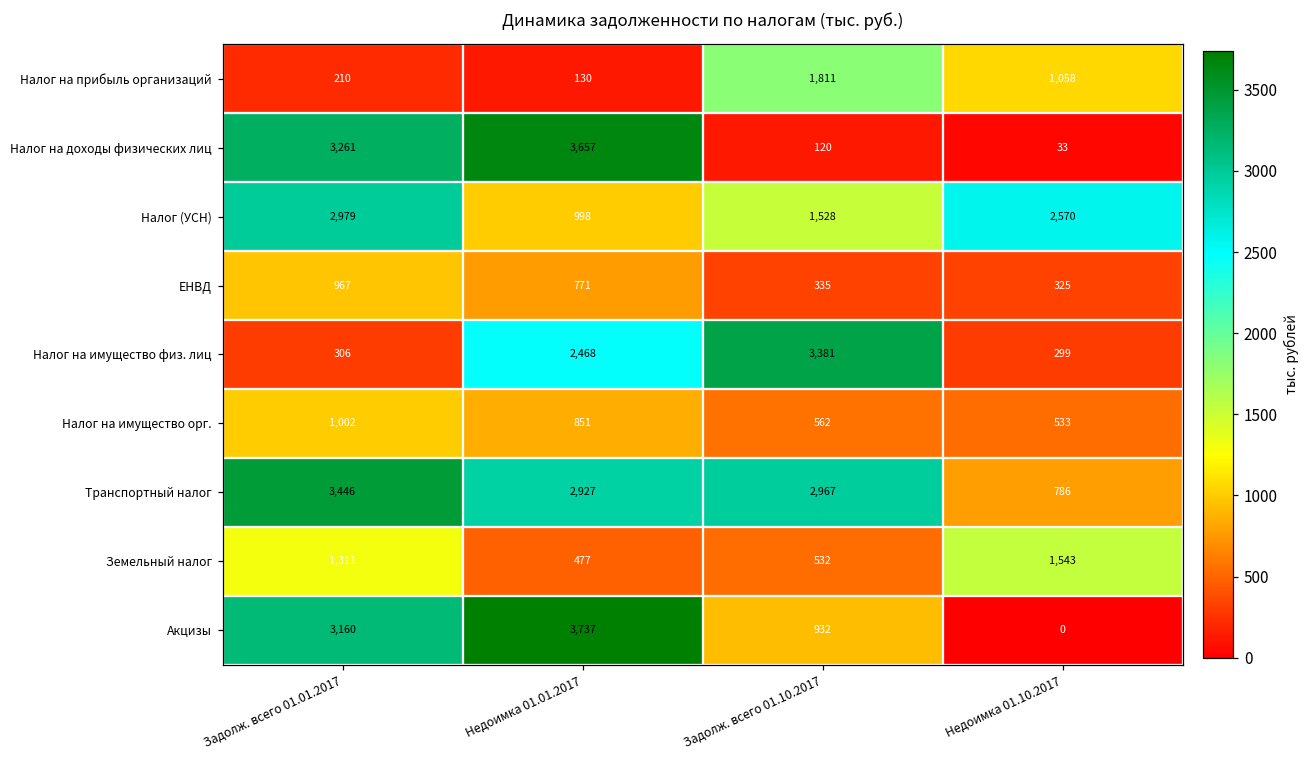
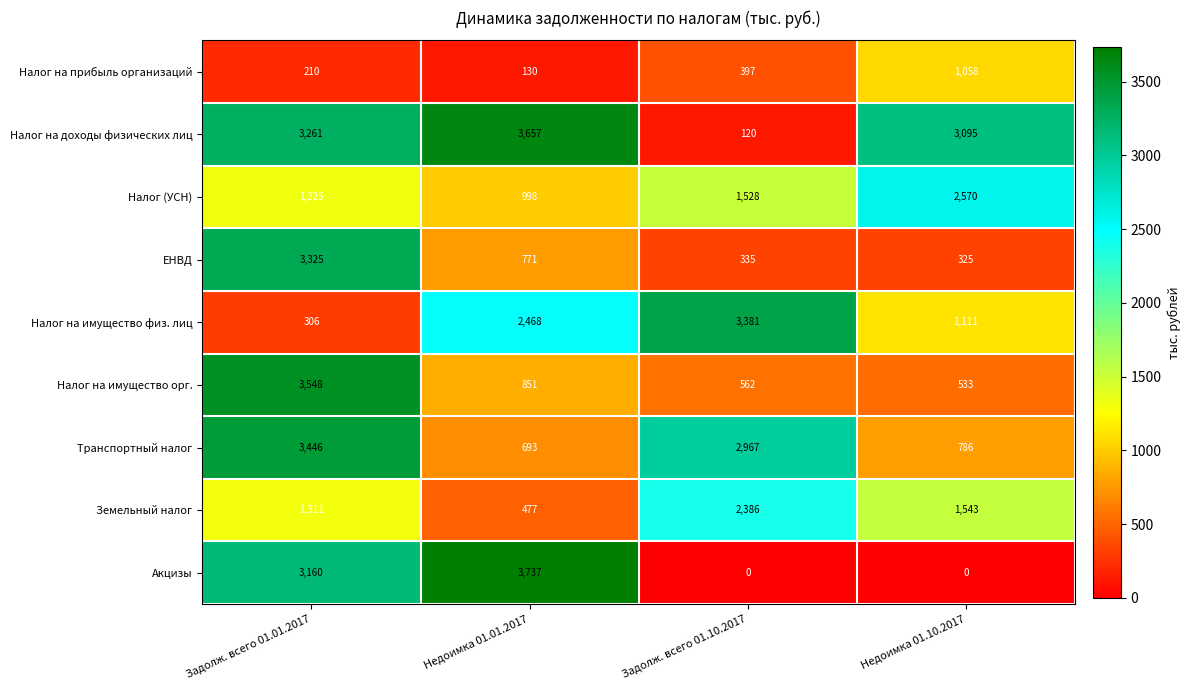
Налог на прибыль организаций, Задолж. всего 01.10.2017: 1,811 -> 397
Налог на доходы физических лиц, Недоимка 01.10.2017: 33 -> 3,095
Налог (УСН), Задолж. всего 01.01.2017: 2,979 -> 1,325
ЕНВД, Задолж. всего 01.01.2017: 967 -> 3,325
Налог на имущество физ. лиц, Недоимка 01.10.2017: 299 -> 1,111
Налог на имущество орг., Задолж. всего 01.01.2017: 1,002 -> 3,548
Транспортный налог, Недоимка 01.01.2017: 2,927 -> 693
Земельный налог, Задолж. всего 01.10.2017: 532 -> 2,386
Акцизы, Задолж. всего 01.10.2017: 932 -> 0
